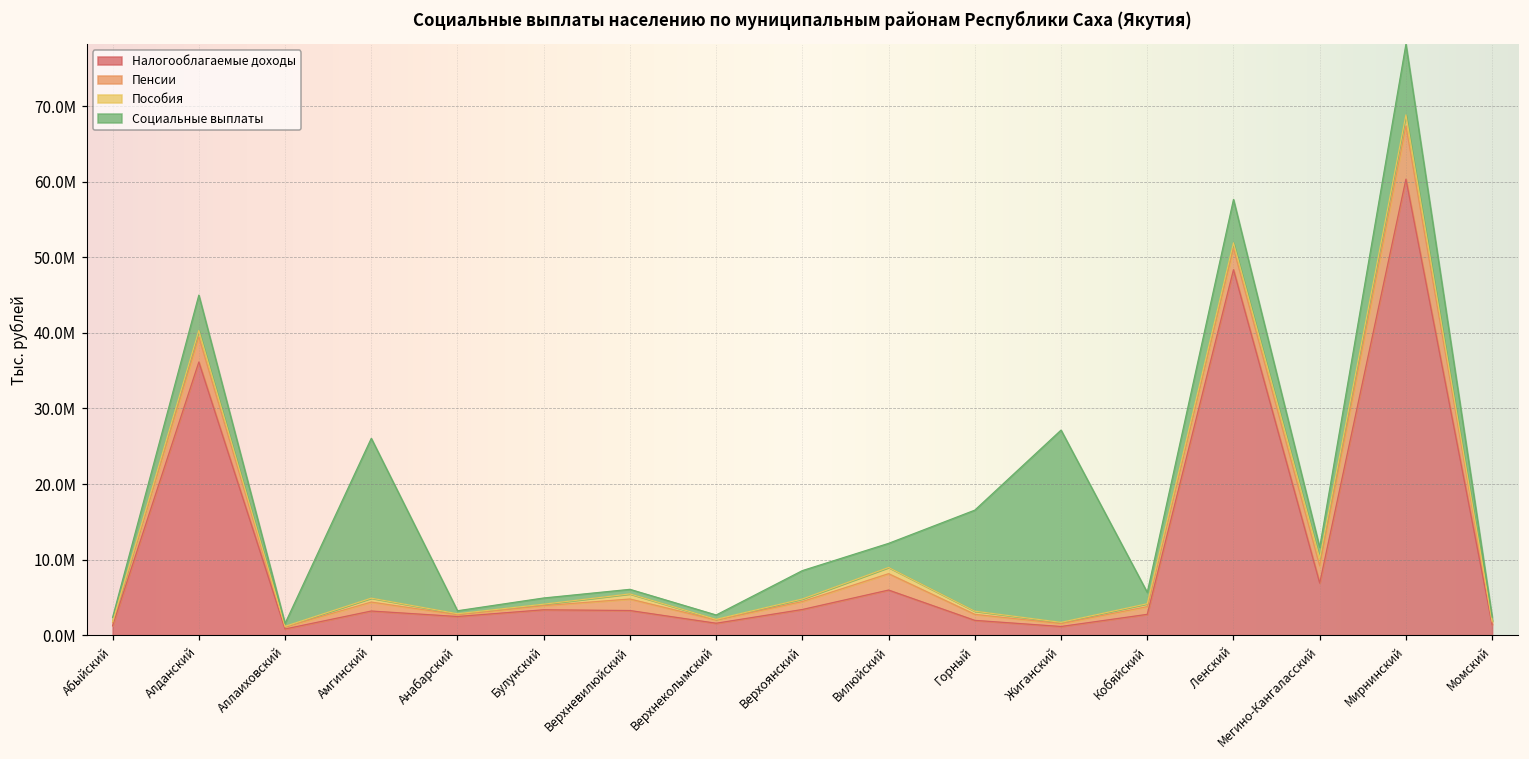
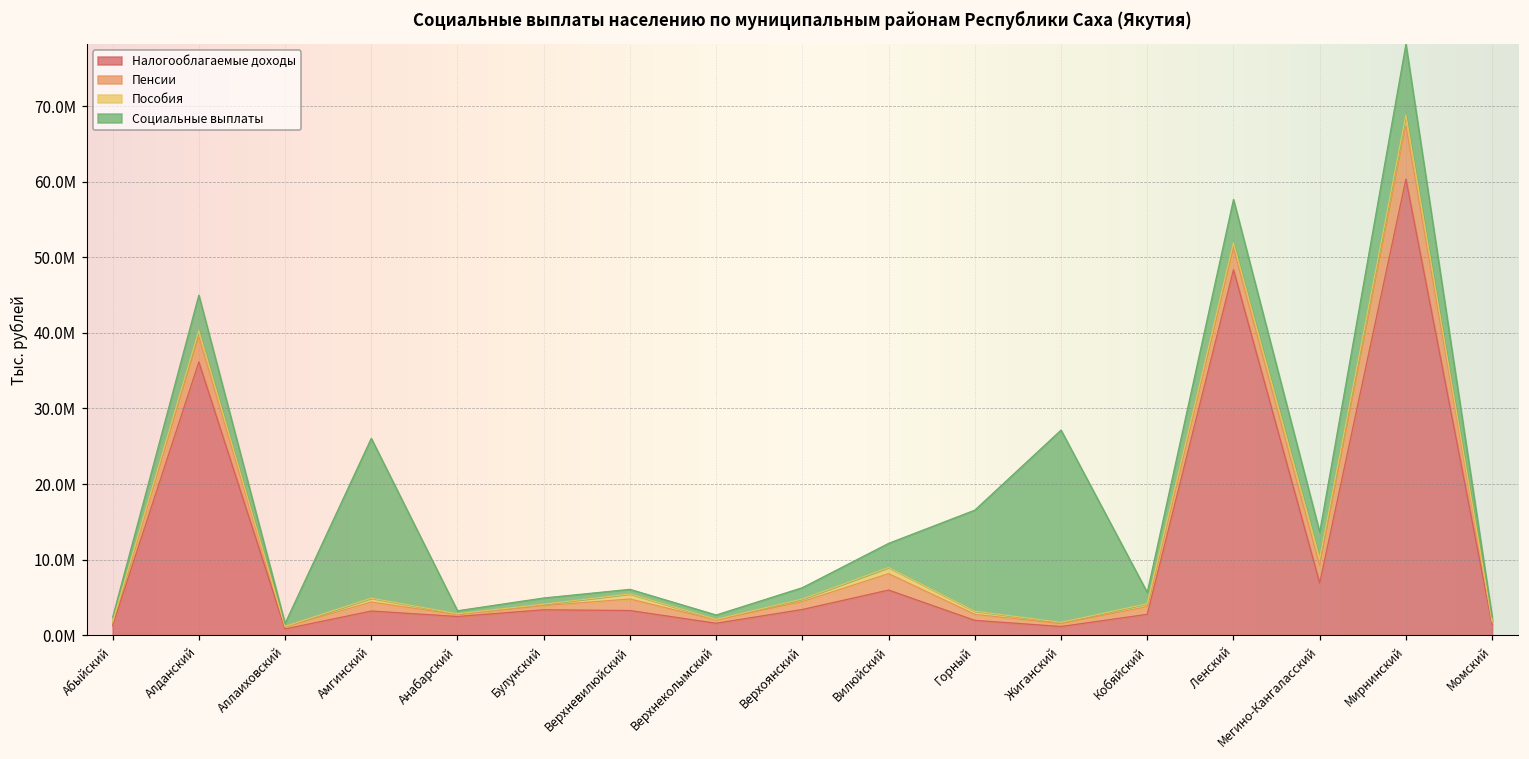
Социальные выплаты, Верхоянский: 4000000 -> 1000000
Социальные выплаты, Мегино-Кангаласский: 1000000 -> 3000000
